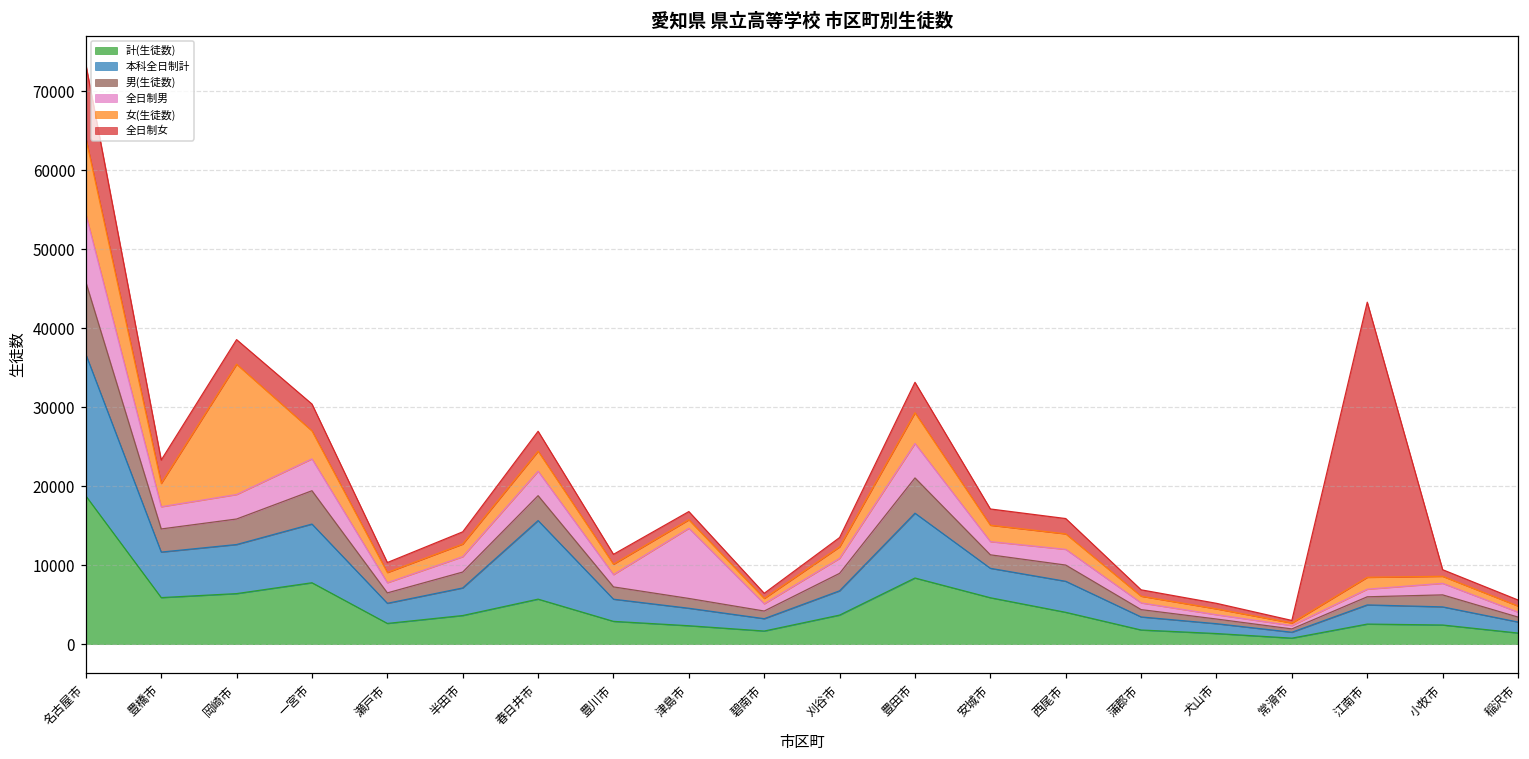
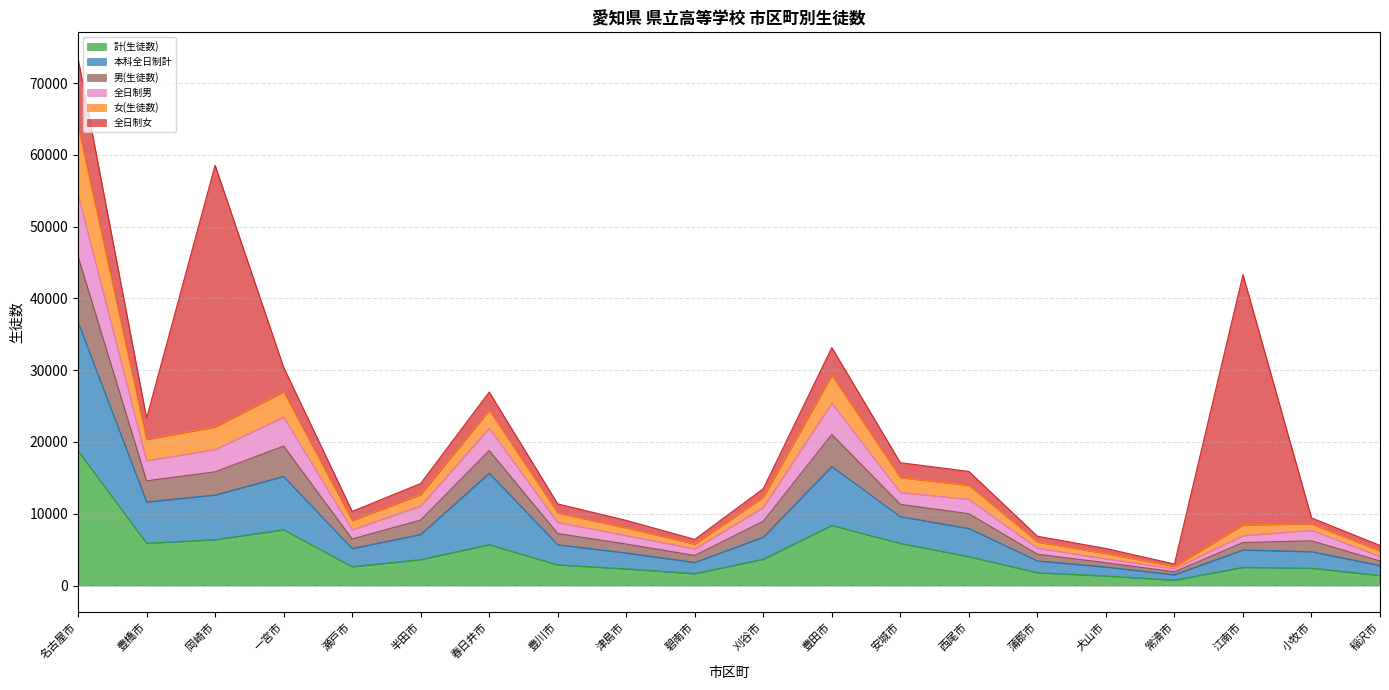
女(生徒数), 岡崎市: 17000 -> 3000
全日制女, 岡崎市: 3000 -> 36000
全日制男, 津島市: 9000 -> 1000
